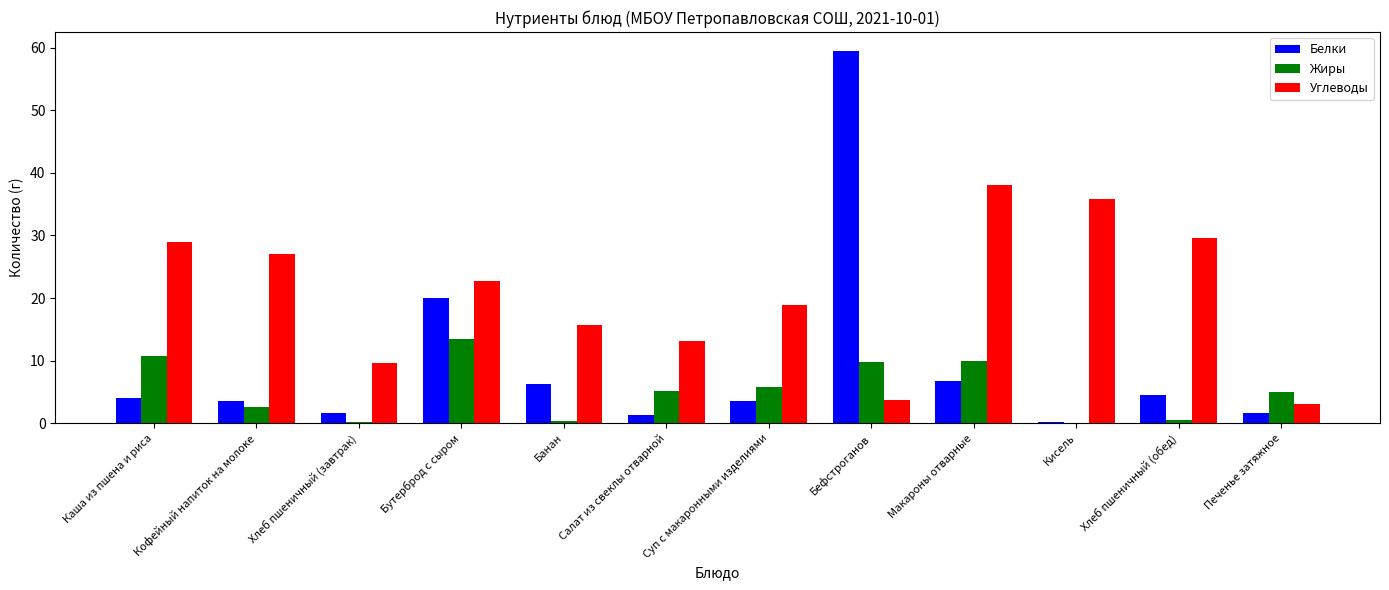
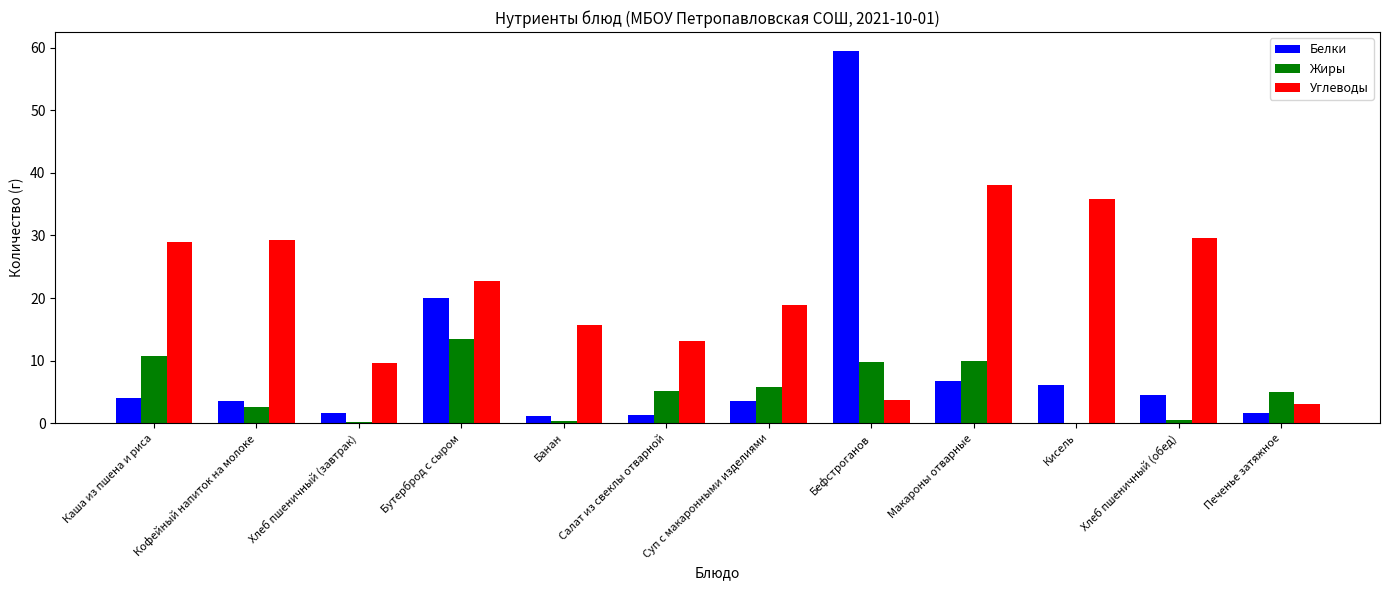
Углеводы, Кофейный напиток на молоке: 27 -> 29
Белки, Банан: 6 -> 1
Белки, Кисель: 0 -> 6
